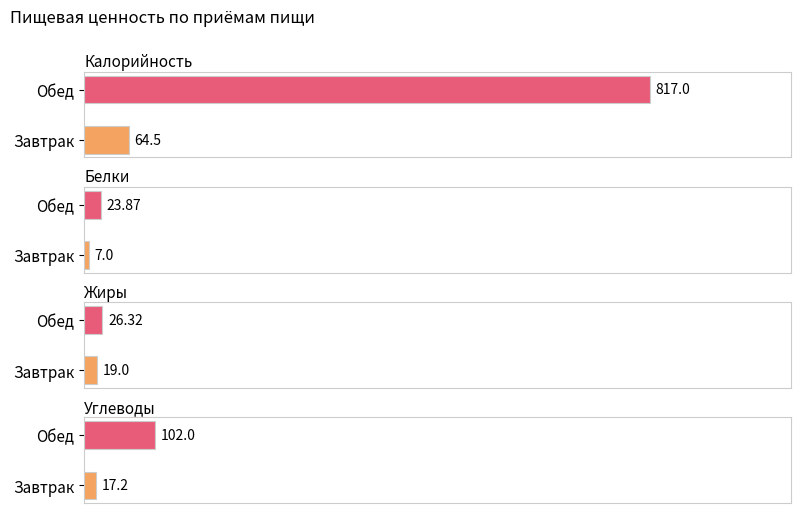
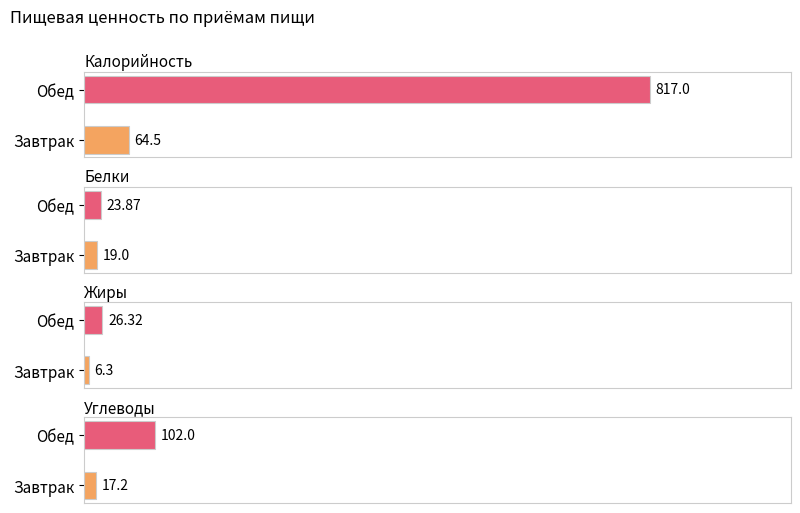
Белки, Завтрак: 7.0 -> 19.0
Жиры, Завтрак: 19.0 -> 6.3
